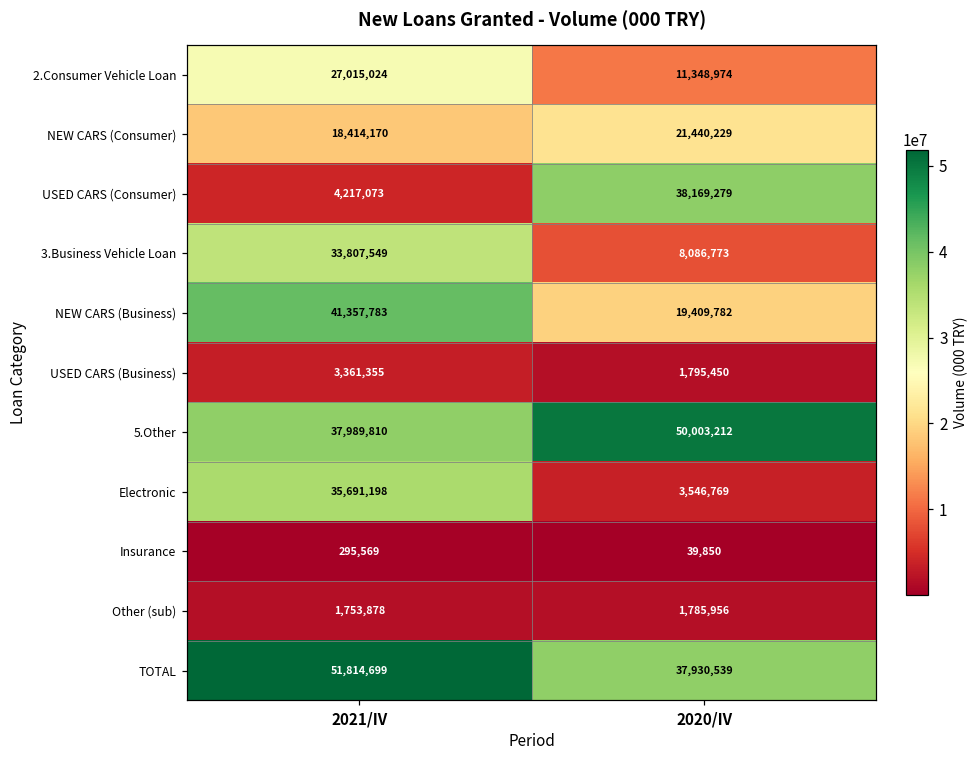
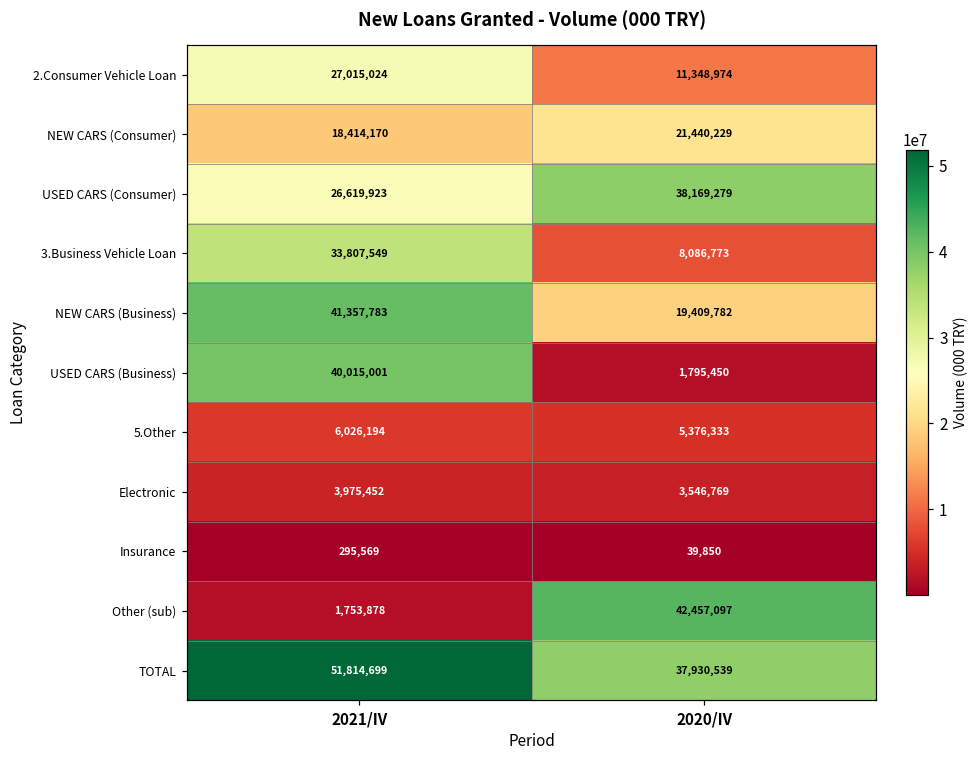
USED CARS (Consumer), 2021/IV: 4,217,073 -> 26,619,923
USED CARS (Business), 2021/IV: 3,361,355 -> 40,015,001
5.Other, 2021/IV: 37,989,810 -> 6,026,194
5.Other, 2020/IV: 50,003,212 -> 5,376,333
Electronic, 2021/IV: 35,691,198 -> 3,975,452
Other (sub), 2020/IV: 1,785,956 -> 42,457,097
